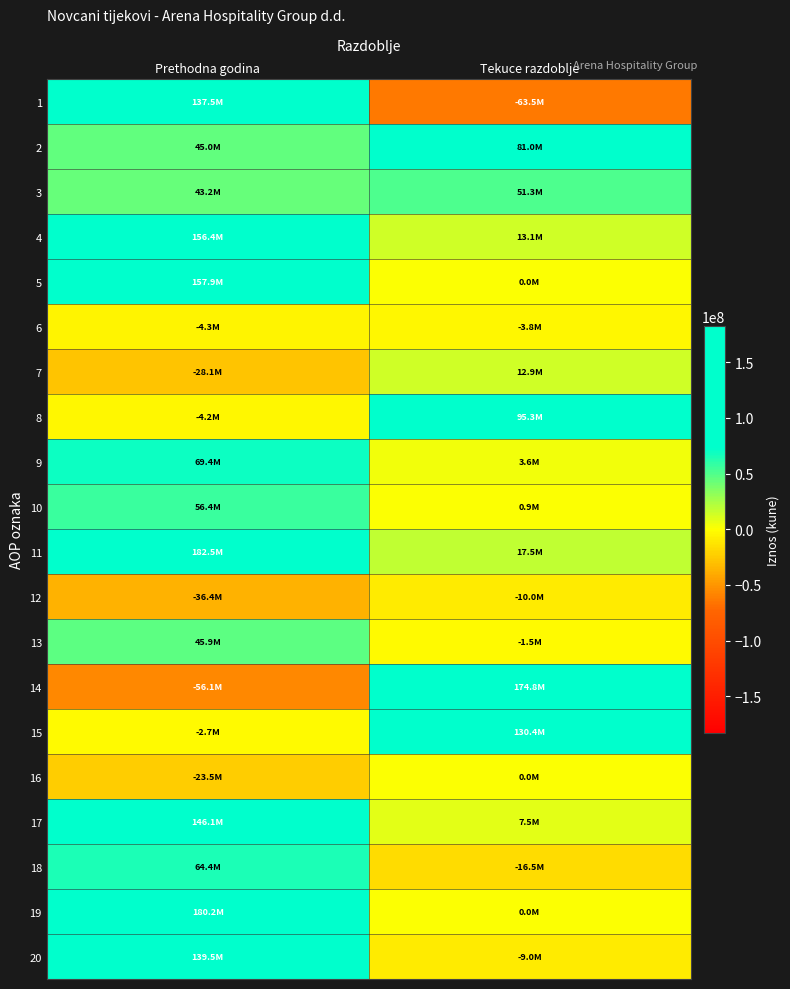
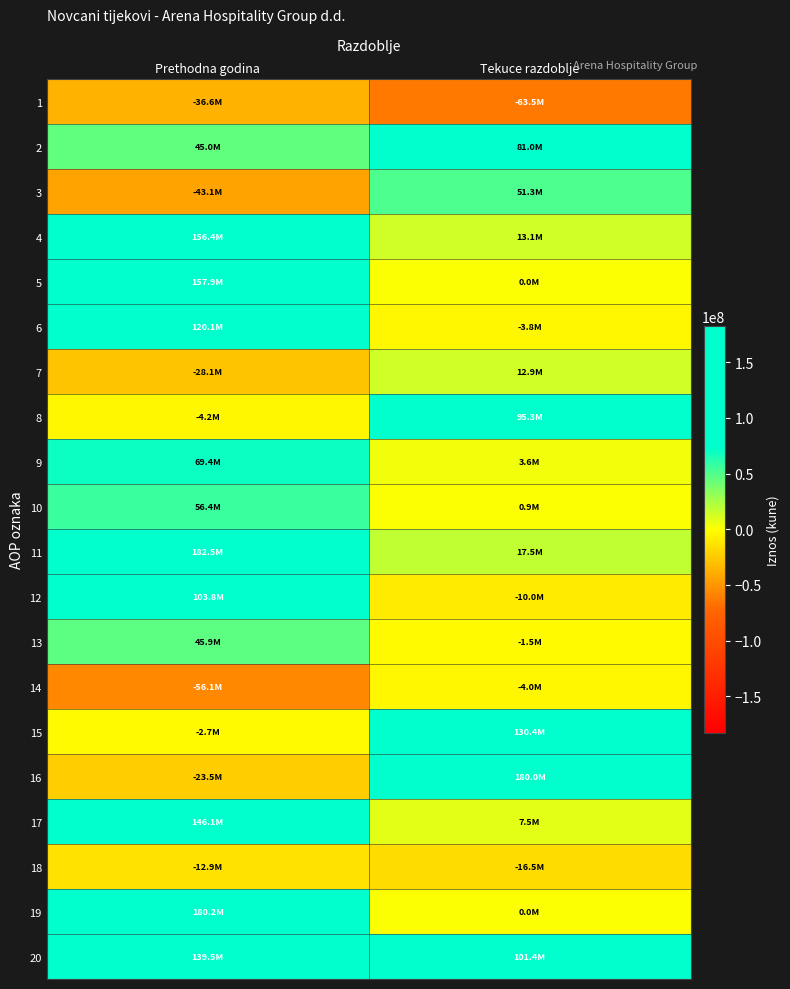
1, Prethodna godina: 137.5M -> -36.6M
3, Prethodna godina: 43.2M -> -43.1M
6, Prethodna godina: -4.3M -> 120.1M
12, Prethodna godina: -36.4M -> 103.8M
14, Tekuce razdoblje: 174.8M -> -4.0M
16, Tekuce razdoblje: 0.0M -> 180.0M
18, Prethodna godina: 64.4M -> -12.9M
20, Tekuce razdoblje: -9.0M -> 101.4M
